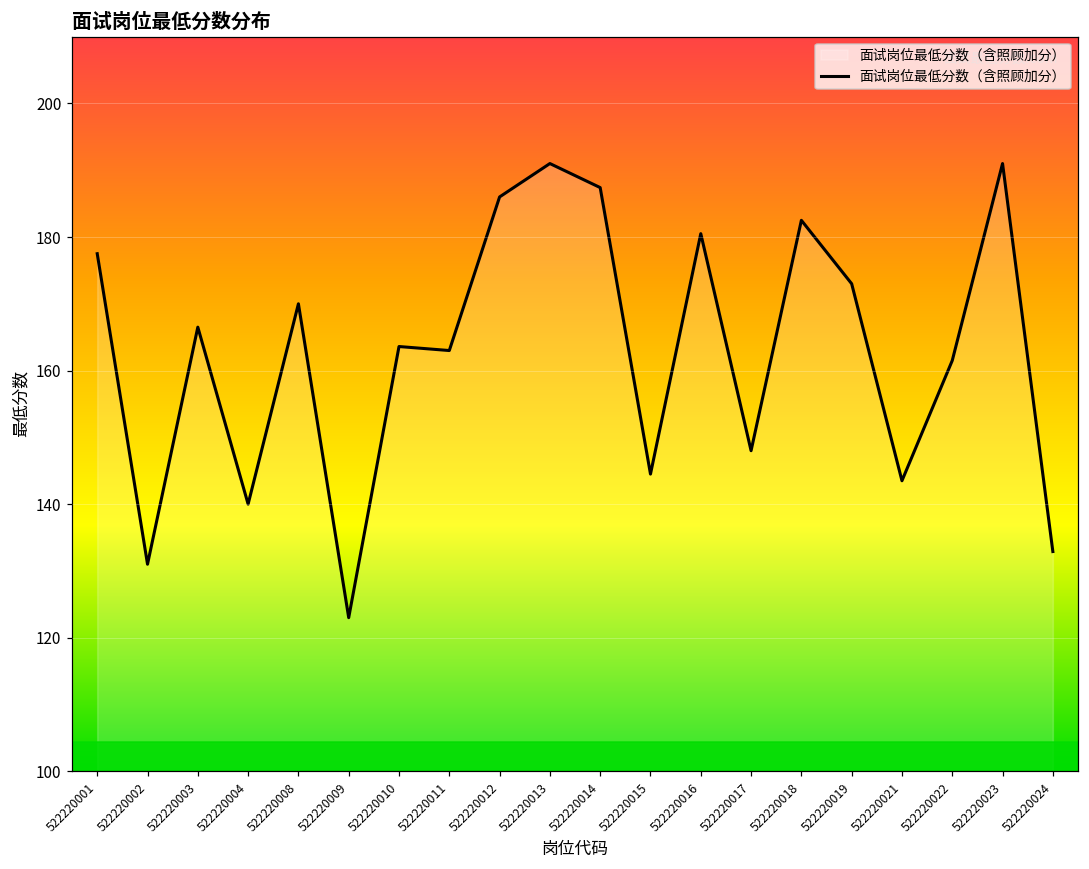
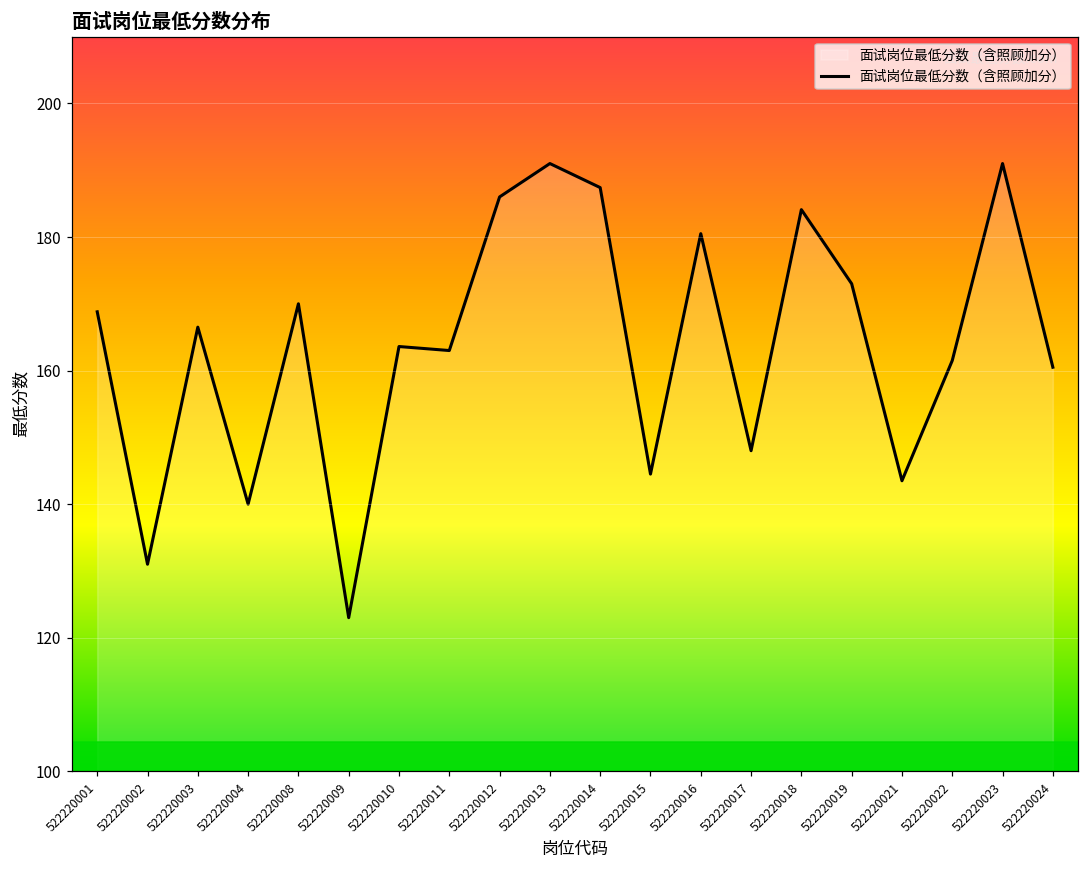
522220001: 178 -> 169
522220018: 183 -> 184
522220024: 133 -> 161
